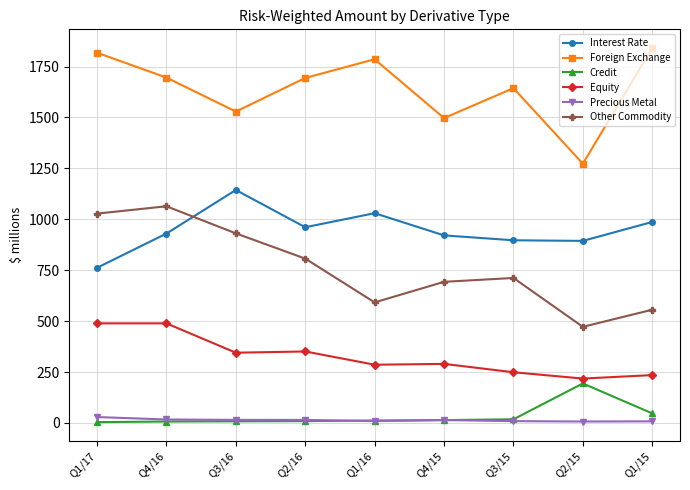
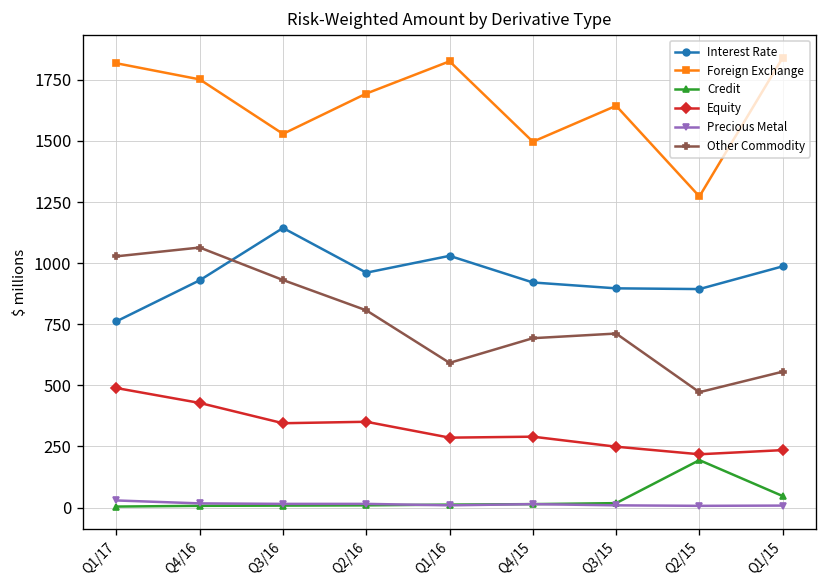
Foreign Exchange, Q4/16: 1700 -> 1750
Equity, Q4/16: 490 -> 430
Foreign Exchange, Q1/16: 1790 -> 1830
